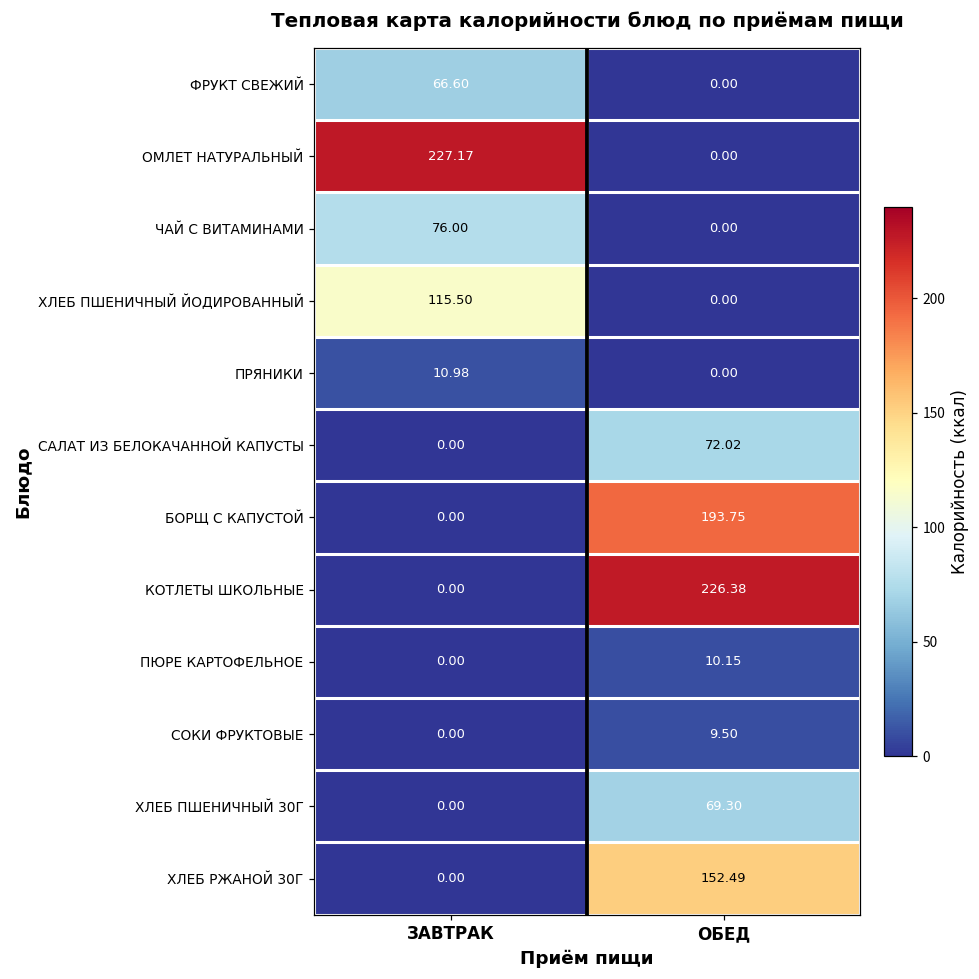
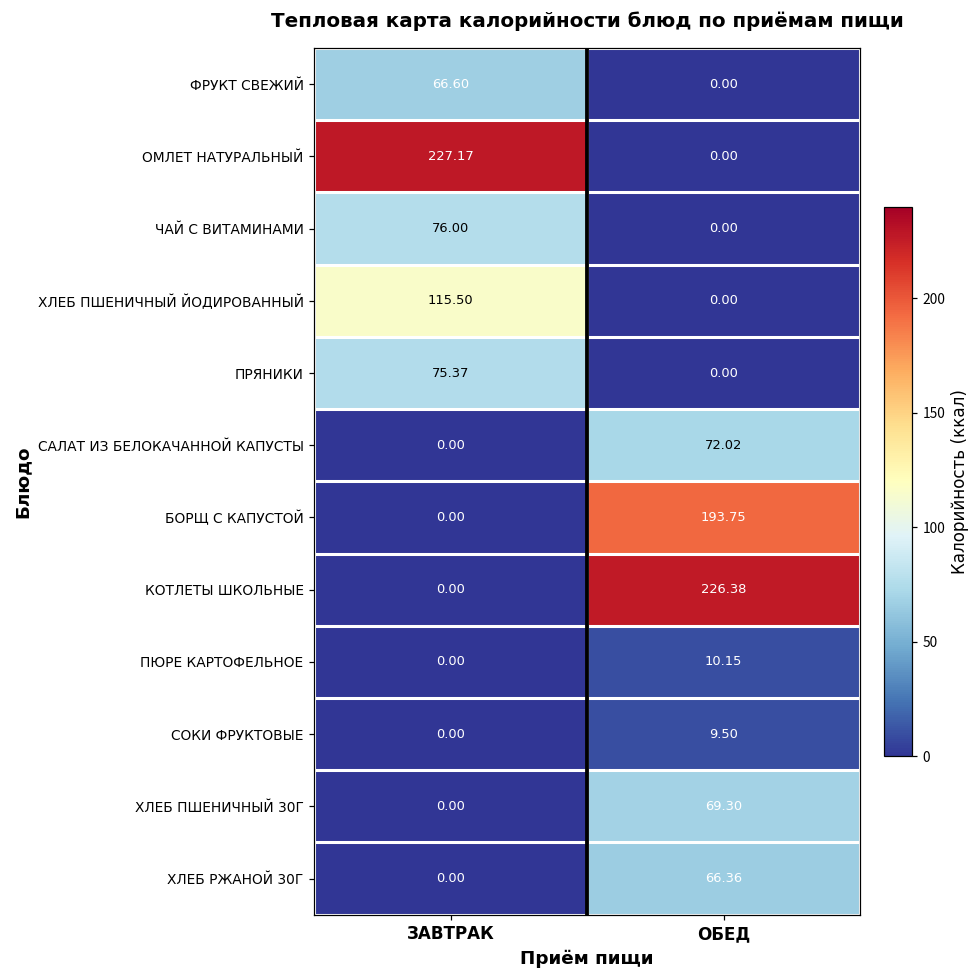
ПРЯНИКИ, ЗАВТРАК: 10.98 -> 75.37
ХЛЕБ РЖАНОЙ 30Г, ОБЕД: 152.49 -> 66.36
